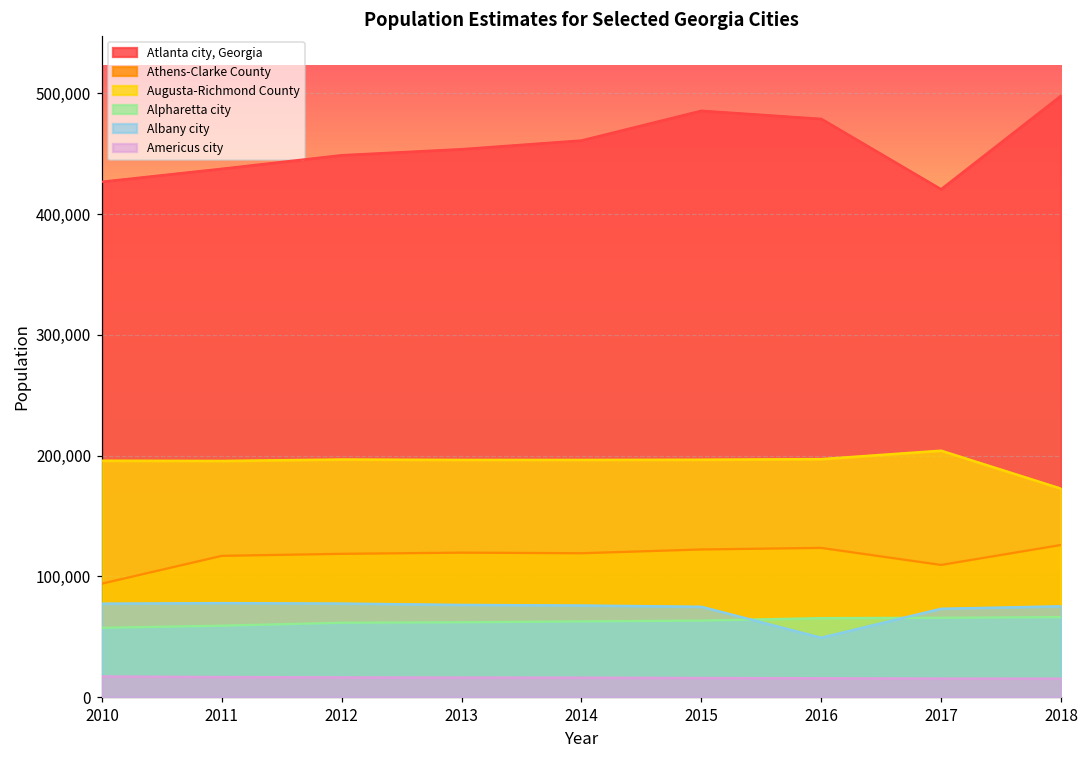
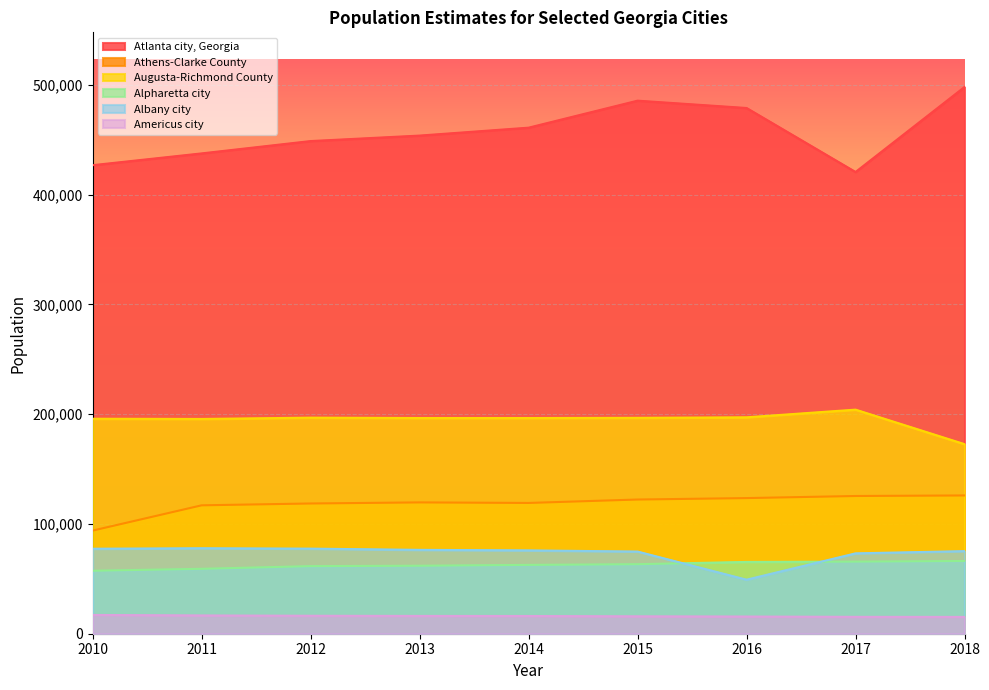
Athens-Clarke County, 2017: 109,000 -> 125,000
